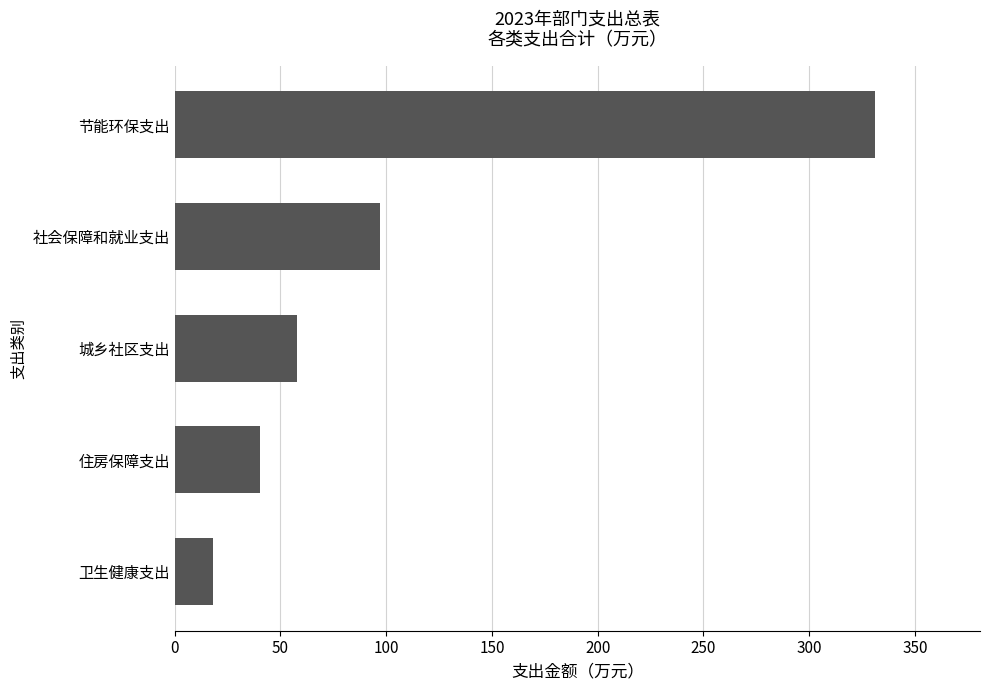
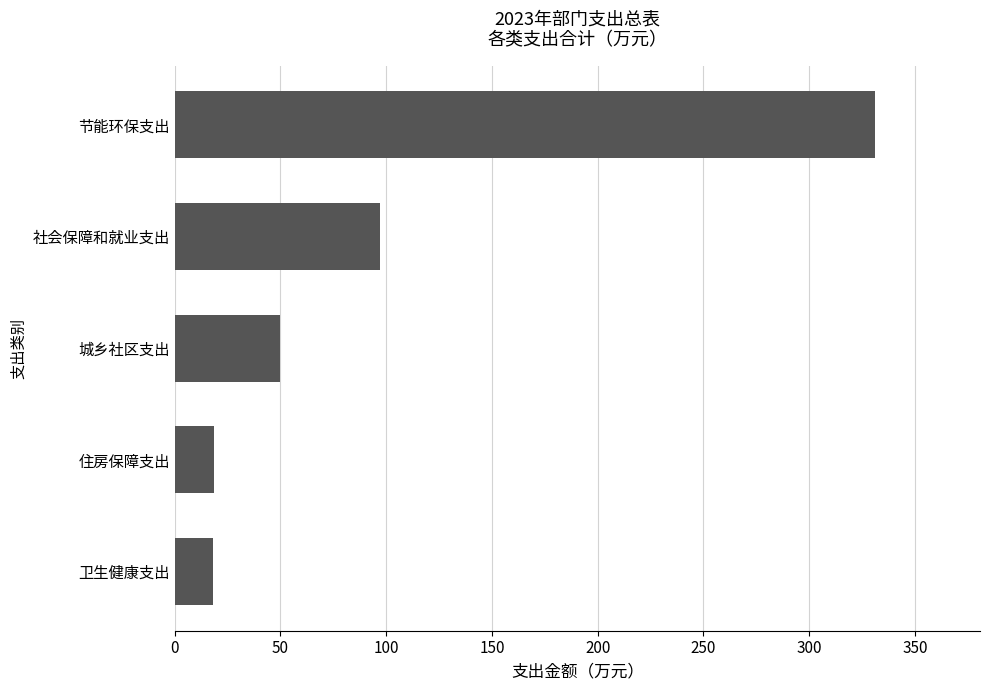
城乡社区支出: 58 -> 50
住房保障支出: 40 -> 18
